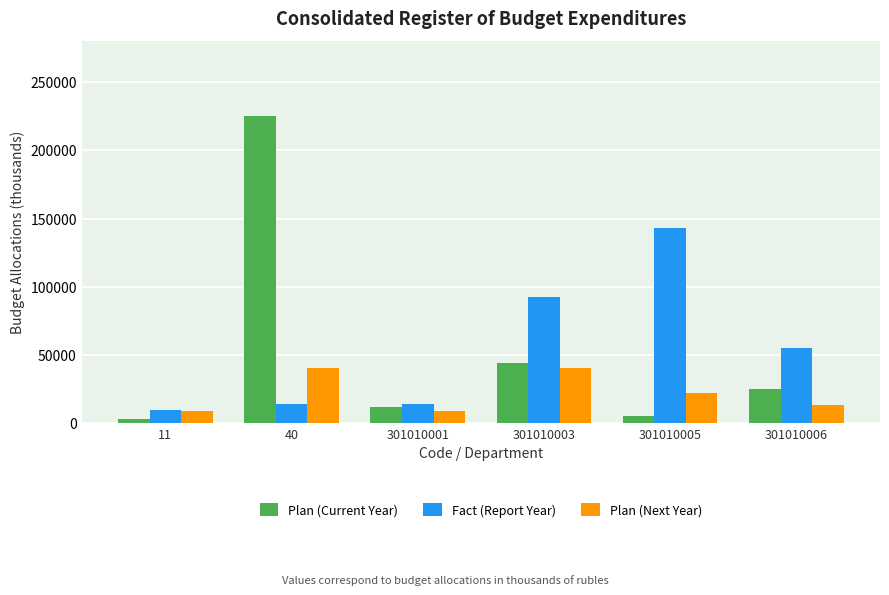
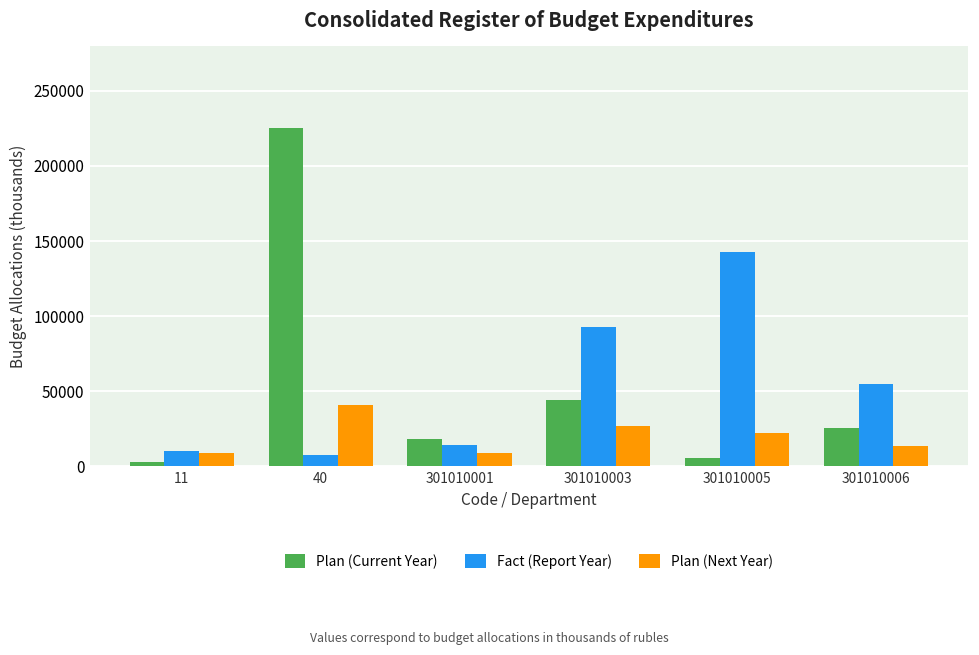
Fact (Report Year), 40: 14000 -> 8000
Plan (Current Year), 301010001: 12000 -> 18000
Plan (Next Year), 301010003: 41000 -> 26000
